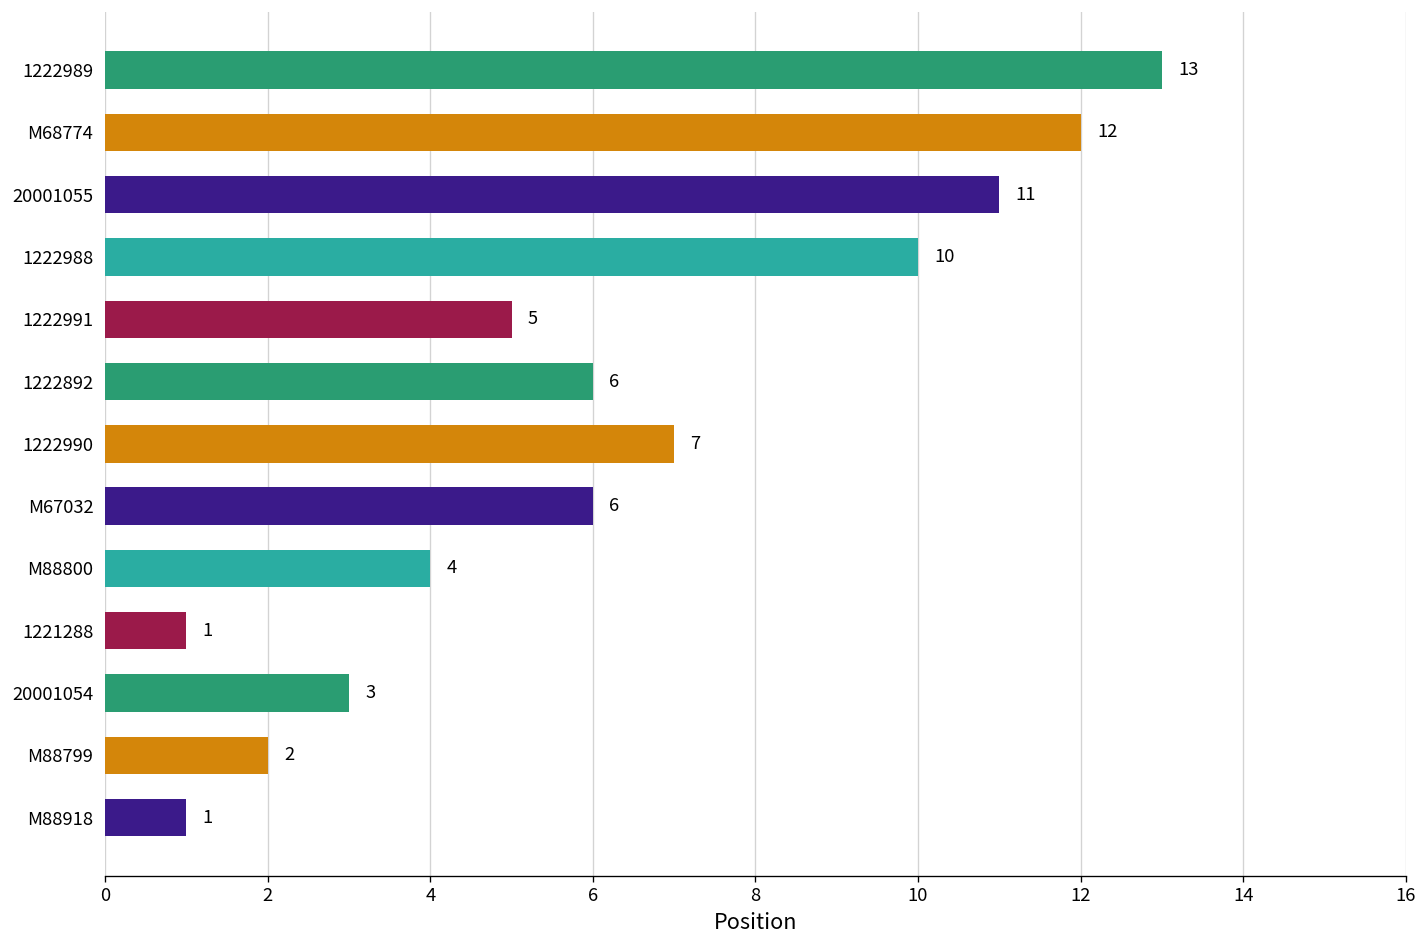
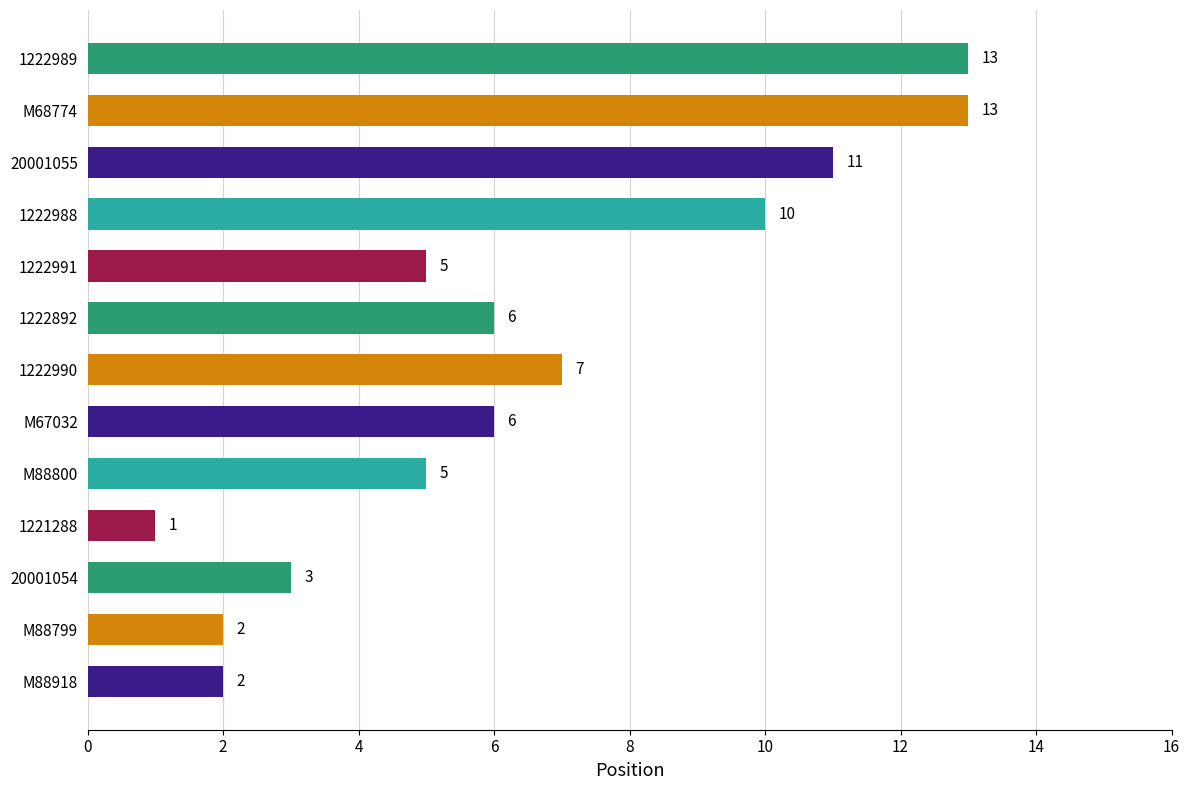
M68774: 12 -> 13
M88800: 4 -> 5
M88918: 1 -> 2
